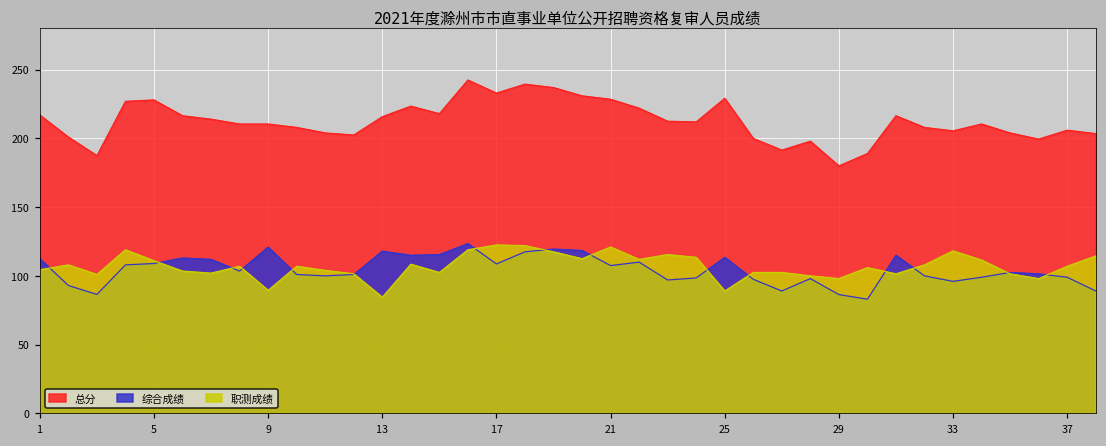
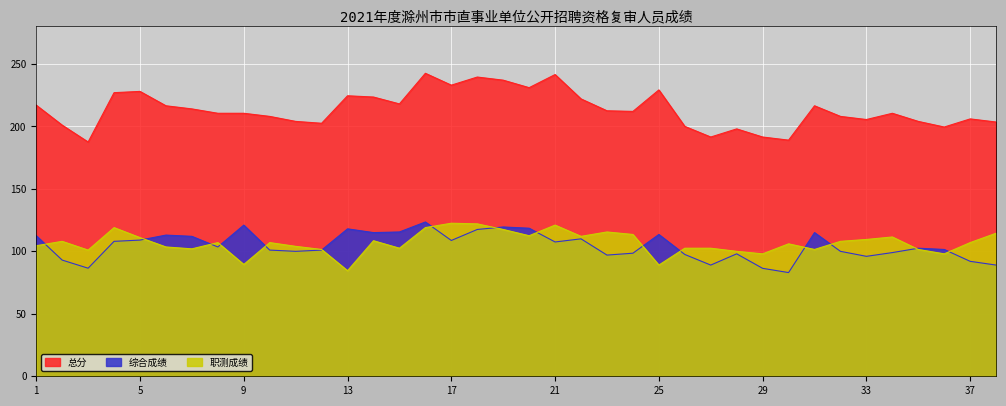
总分, 13: 216 -> 225
总分, 21: 229 -> 242
总分, 29: 180 -> 192
职测成绩, 33: 118 -> 110
综合成绩, 37: 99 -> 92
